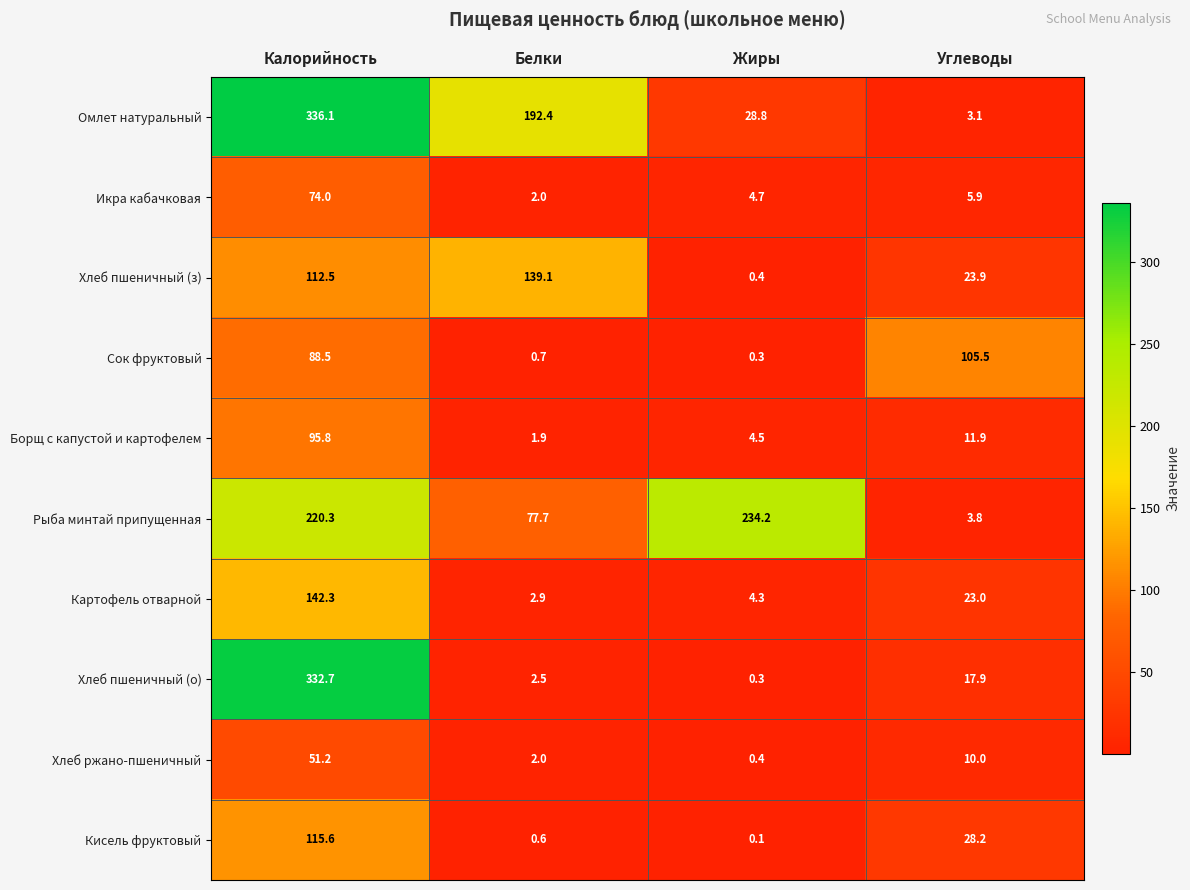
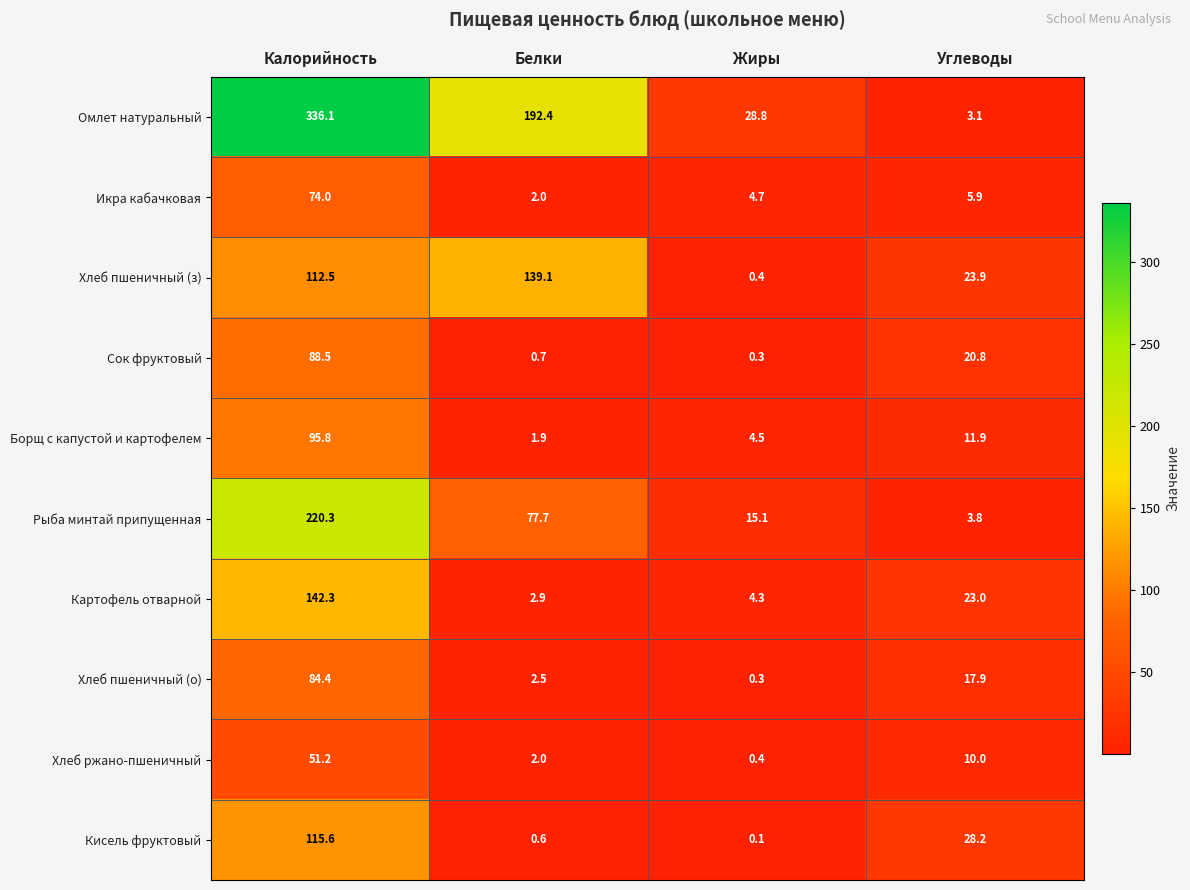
Сок фруктовый, Углеводы: 105.5 -> 20.8
Рыба минтай припущенная, Жиры: 234.2 -> 15.1
Хлеб пшеничный (о), Калорийность: 332.7 -> 84.4
